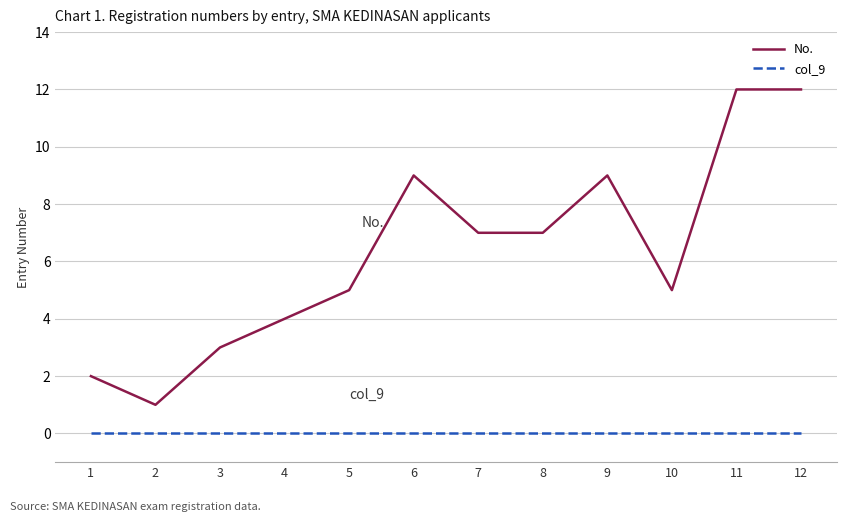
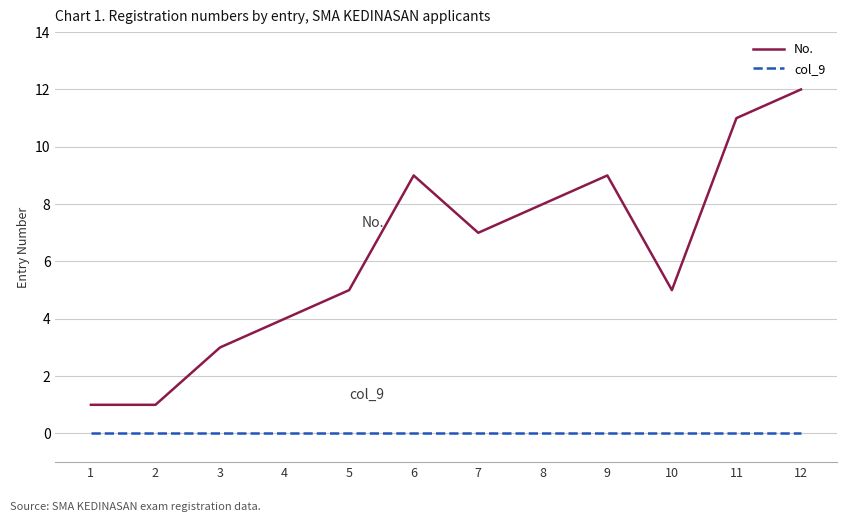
No., 1: 2 -> 1
No., 8: 7 -> 8
No., 11: 12 -> 11
